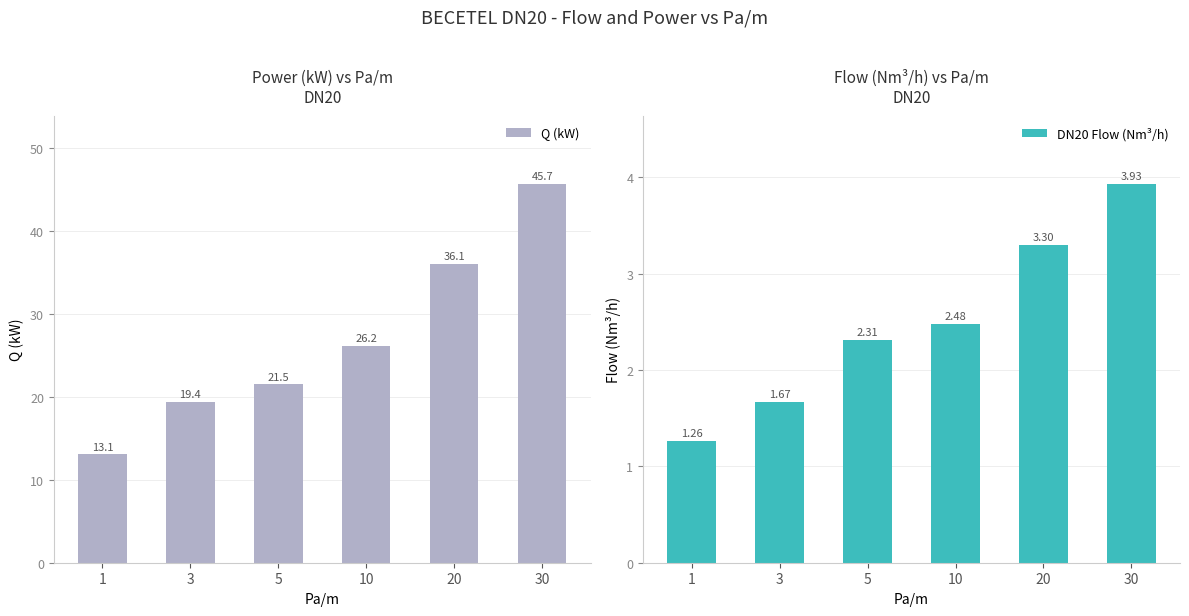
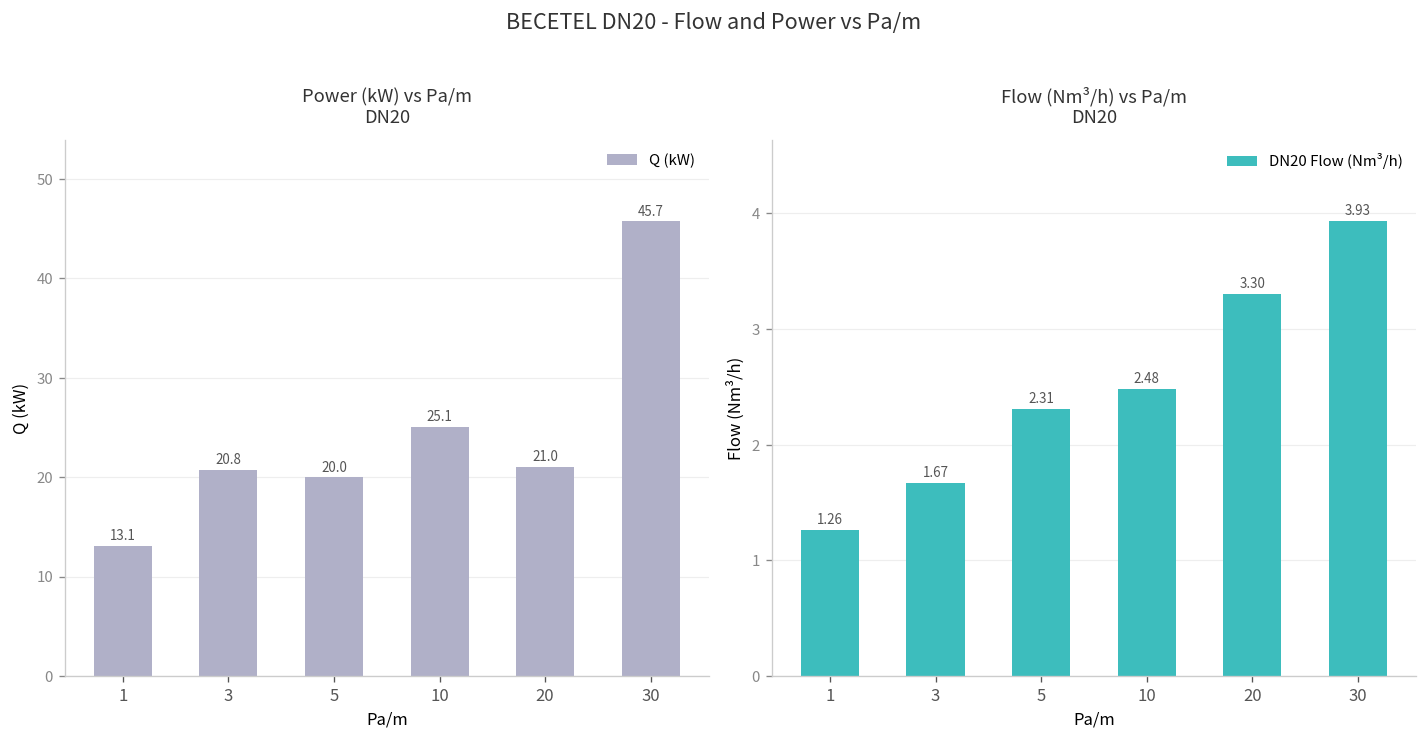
Power (kW) vs Pa/m DN20, 3: 19.4 -> 20.8
Power (kW) vs Pa/m DN20, 5: 21.5 -> 20.0
Power (kW) vs Pa/m DN20, 10: 26.2 -> 25.1
Power (kW) vs Pa/m DN20, 20: 36.1 -> 21.0
